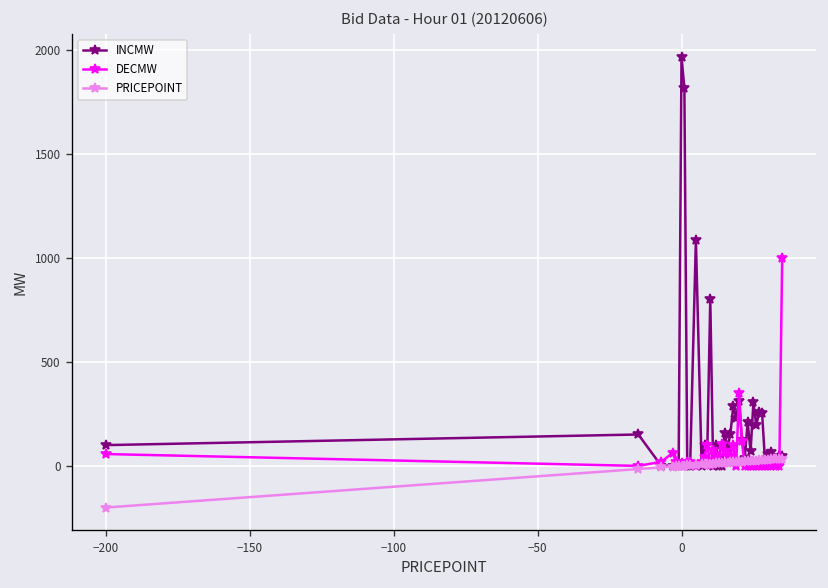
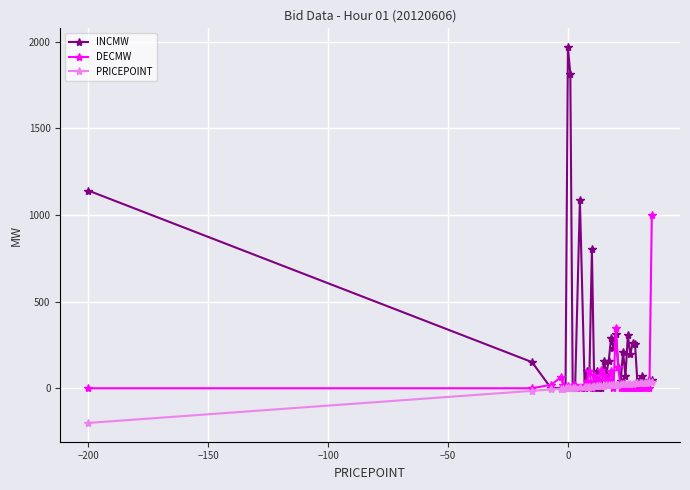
INCMW, −200: 100 -> 1140
DECMW, −200: 60 -> 0
